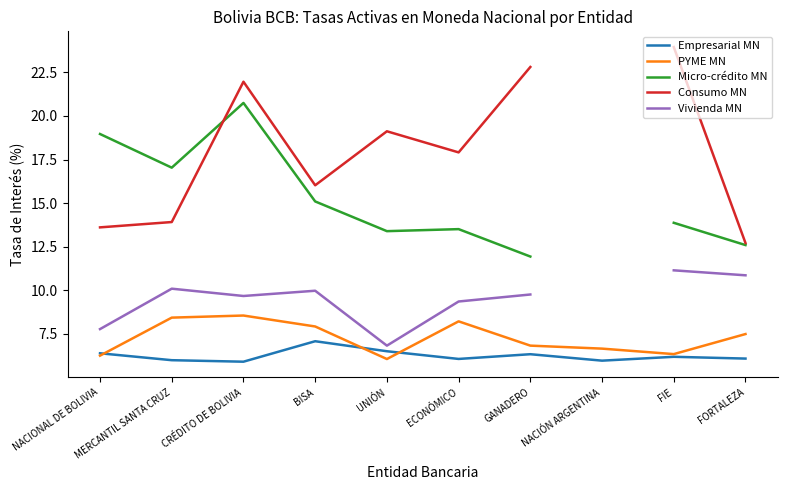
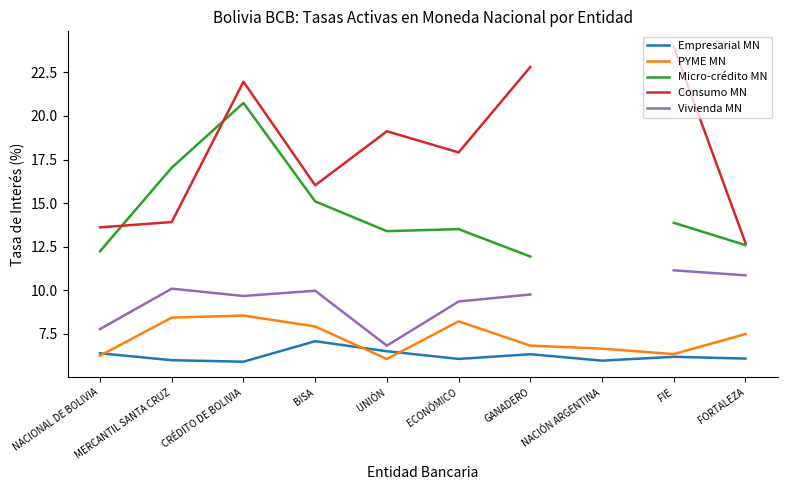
Micro-crédito MN, NACIONAL DE BOLIVIA: 19.0 -> 12.2
